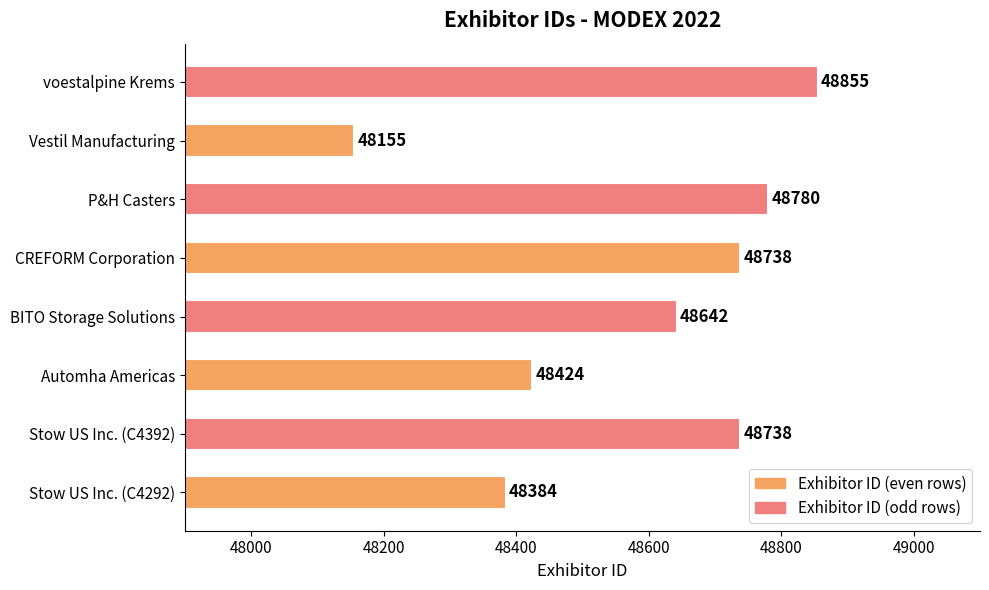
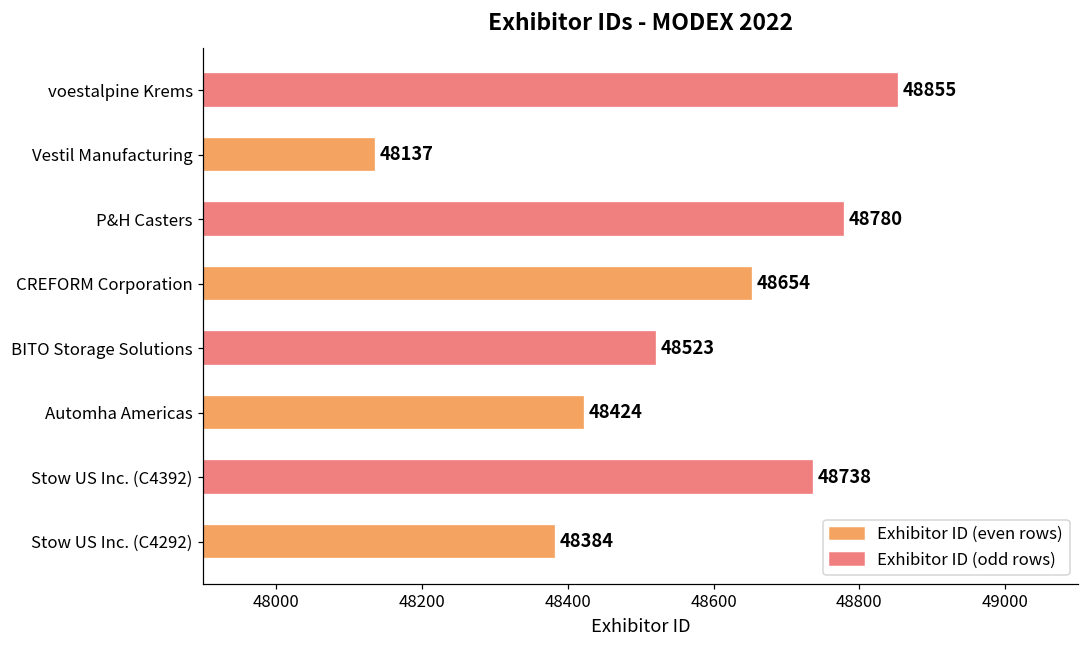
Vestil Manufacturing: 48155 -> 48137
CREFORM Corporation: 48738 -> 48654
BITO Storage Solutions: 48642 -> 48523
